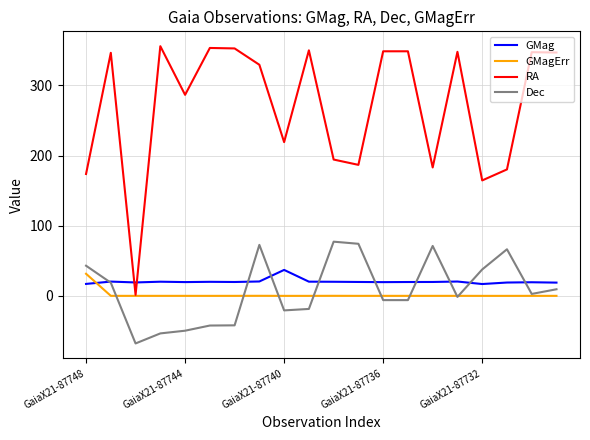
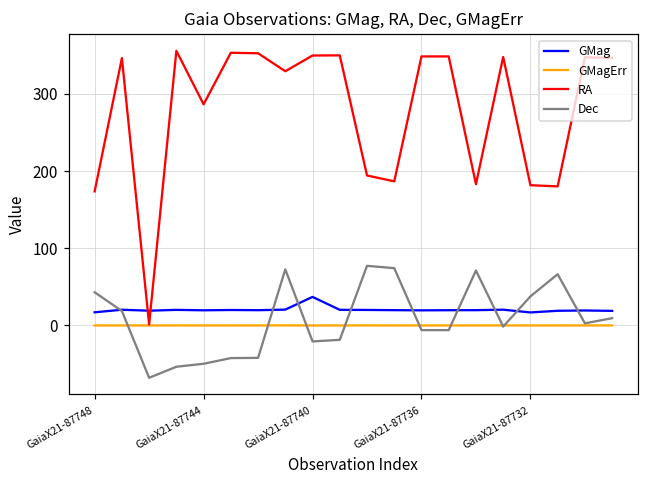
GMagErr, GaiaX21-87748: 30 -> 0
RA, GaiaX21-87740: 220 -> 350
RA, GaiaX21-87732: 160 -> 180
